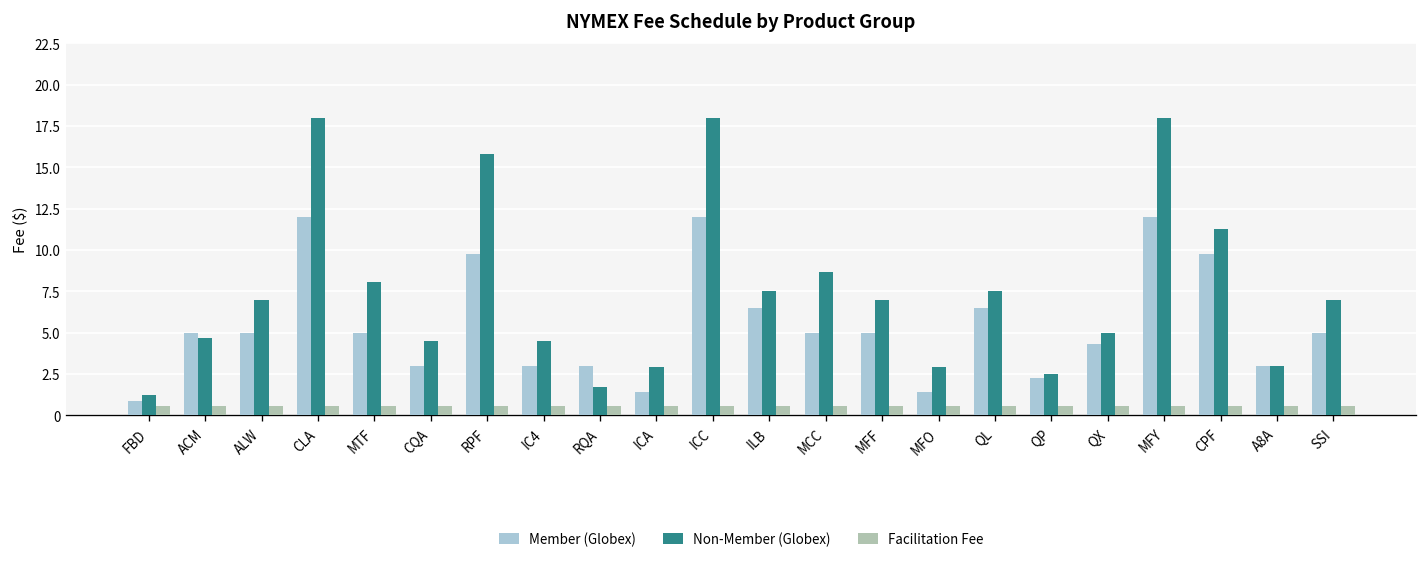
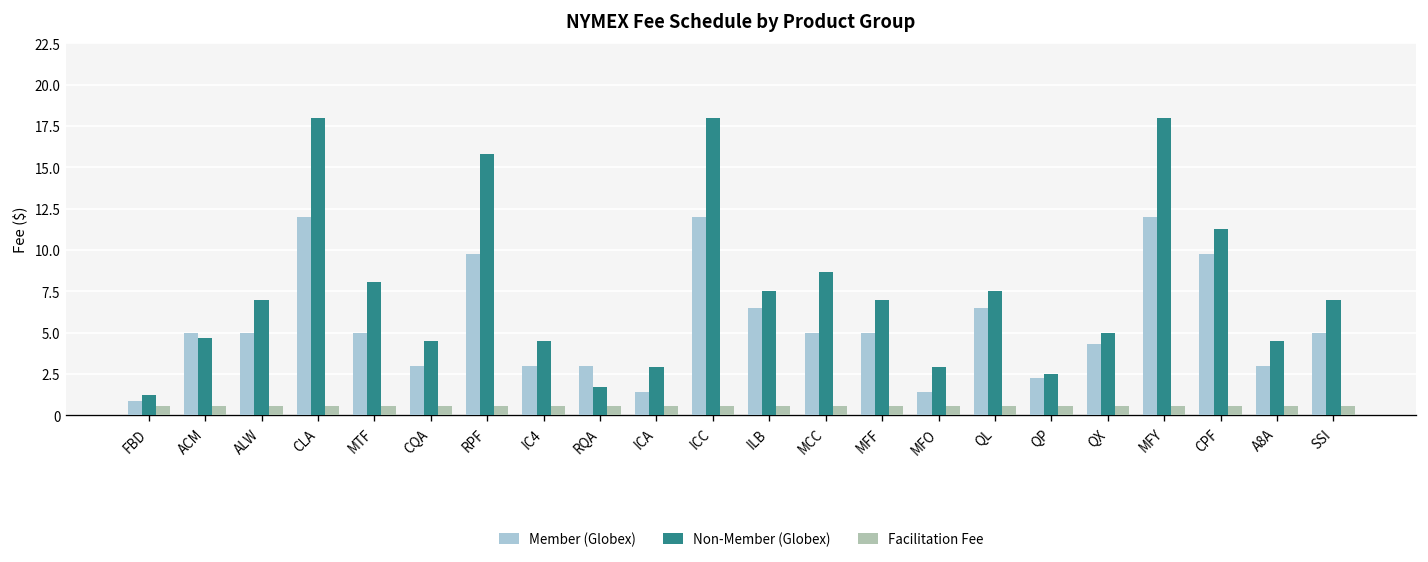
Non-Member (Globex), A8A: 3.0 -> 4.5
